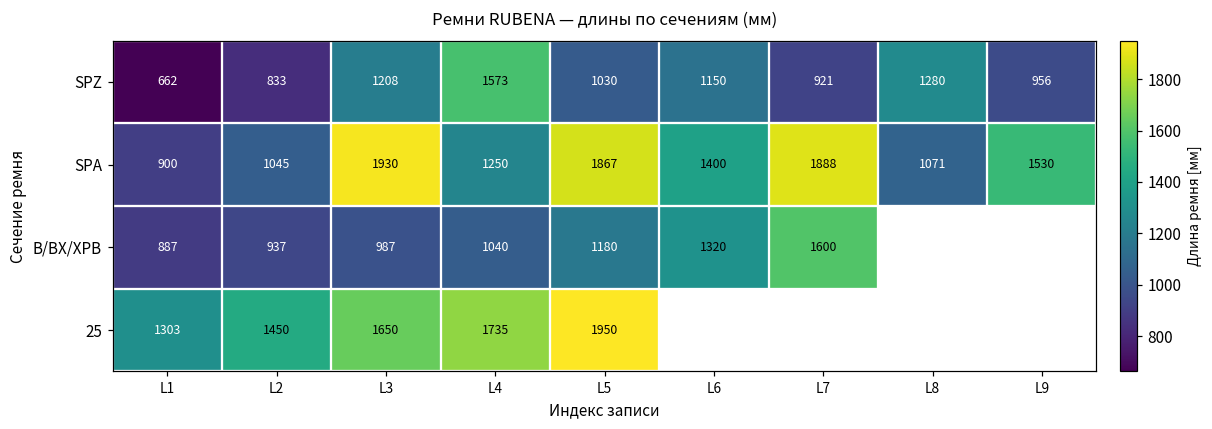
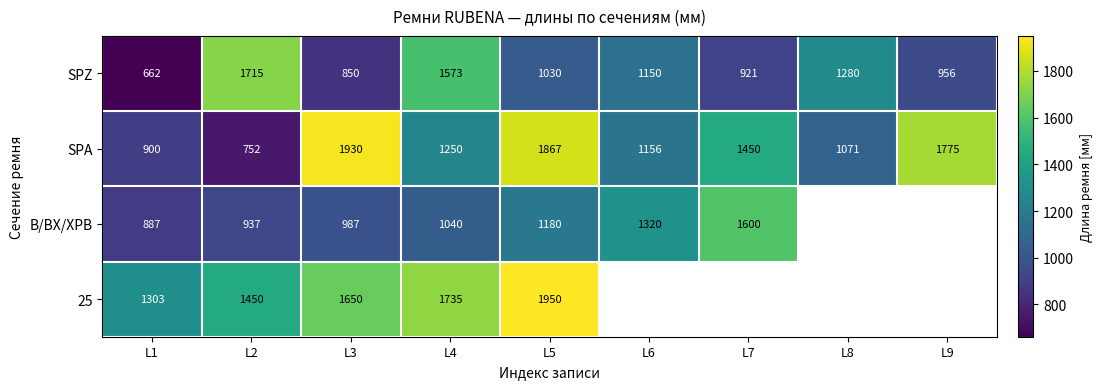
SPZ, L2: 833 -> 1715
SPZ, L3: 1208 -> 850
SPA, L2: 1045 -> 752
SPA, L6: 1400 -> 1156
SPA, L7: 1888 -> 1450
SPA, L9: 1530 -> 1775
